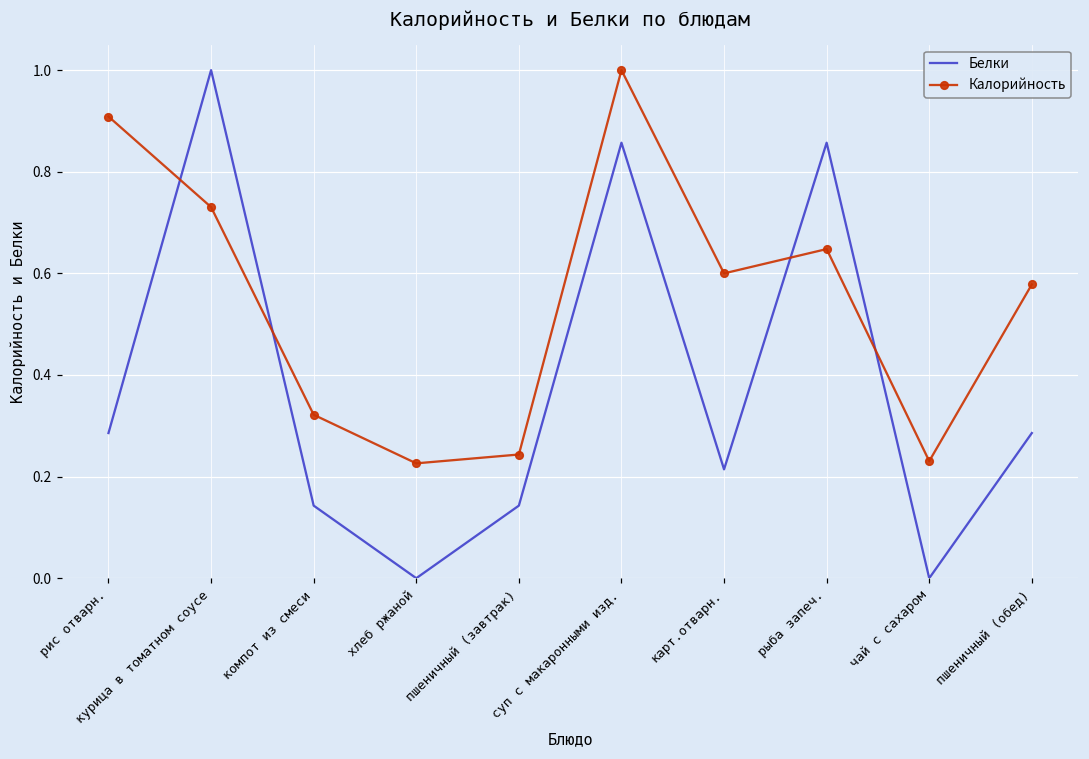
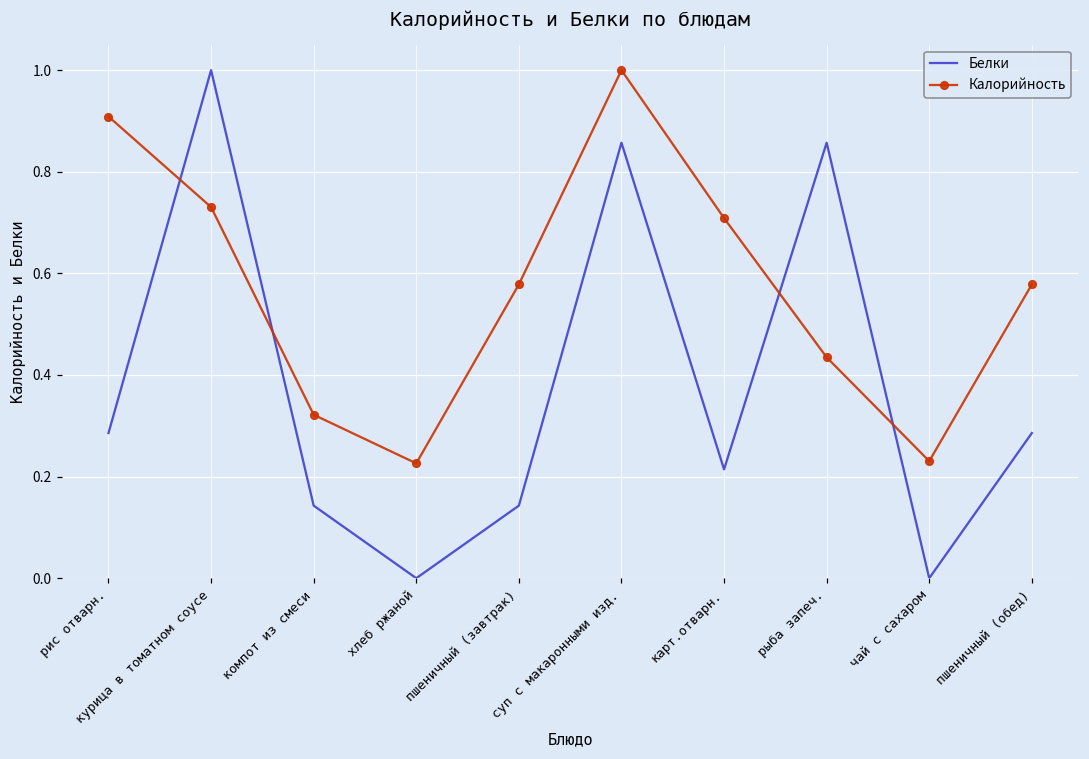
Калорийность, пшеничный (завтрак): 0.24 -> 0.58
Калорийность, карт.отварн.: 0.60 -> 0.71
Калорийность, рыба запеч.: 0.65 -> 0.43
